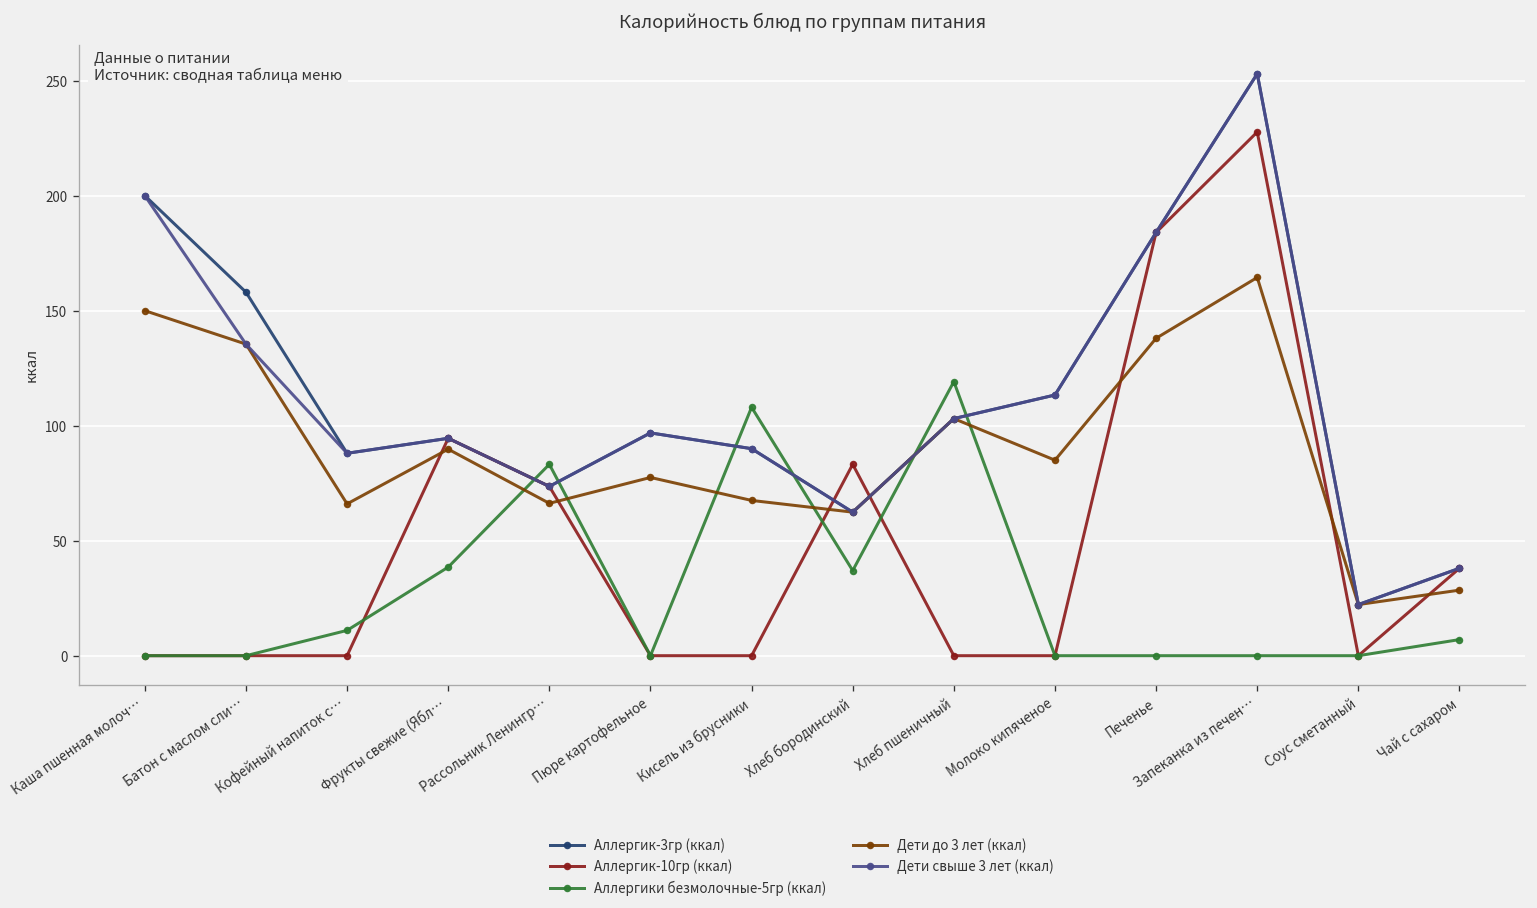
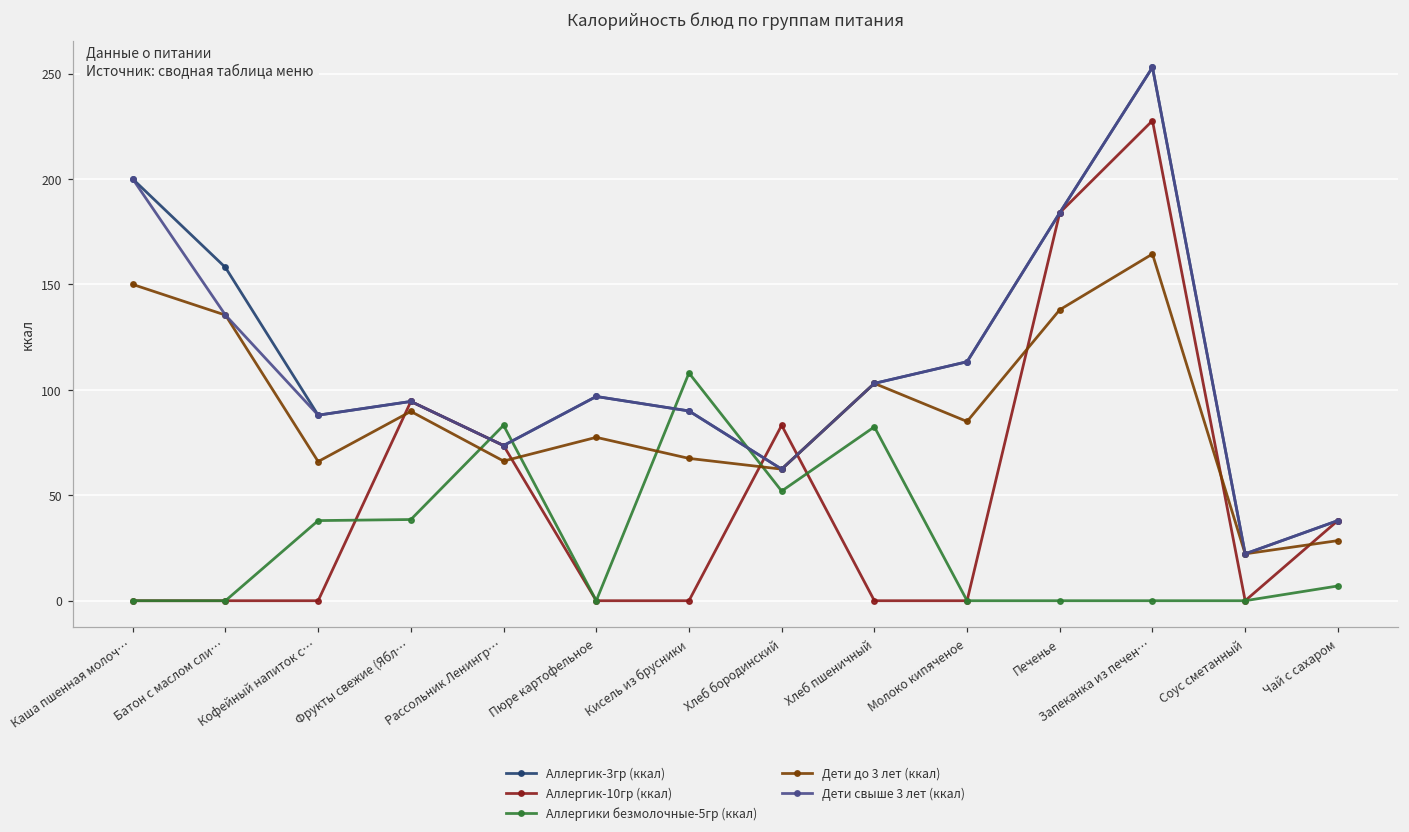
Аллергики безмолочные-5гр (ккал), Кофейный напиток с…: 11 -> 38
Аллергики безмолочные-5гр (ккал), Хлеб бородинский: 37 -> 52
Аллергики безмолочные-5гр (ккал), Хлеб пшеничный: 119 -> 82
